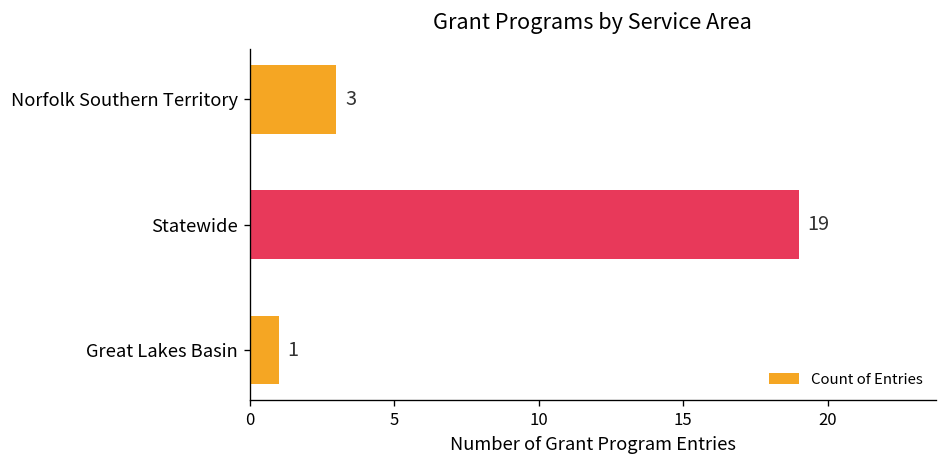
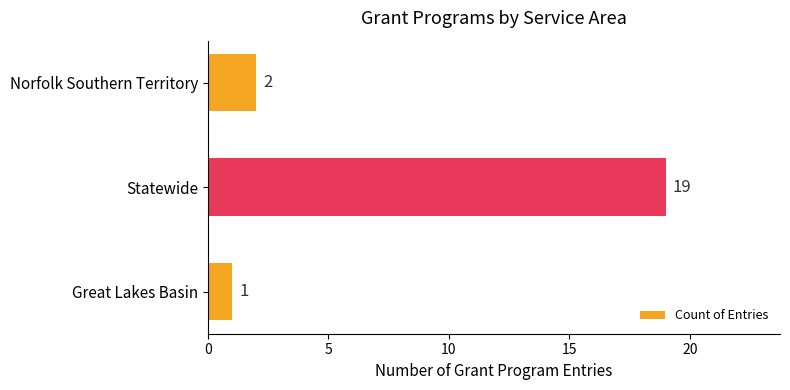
Norfolk Southern Territory: 3 -> 2
